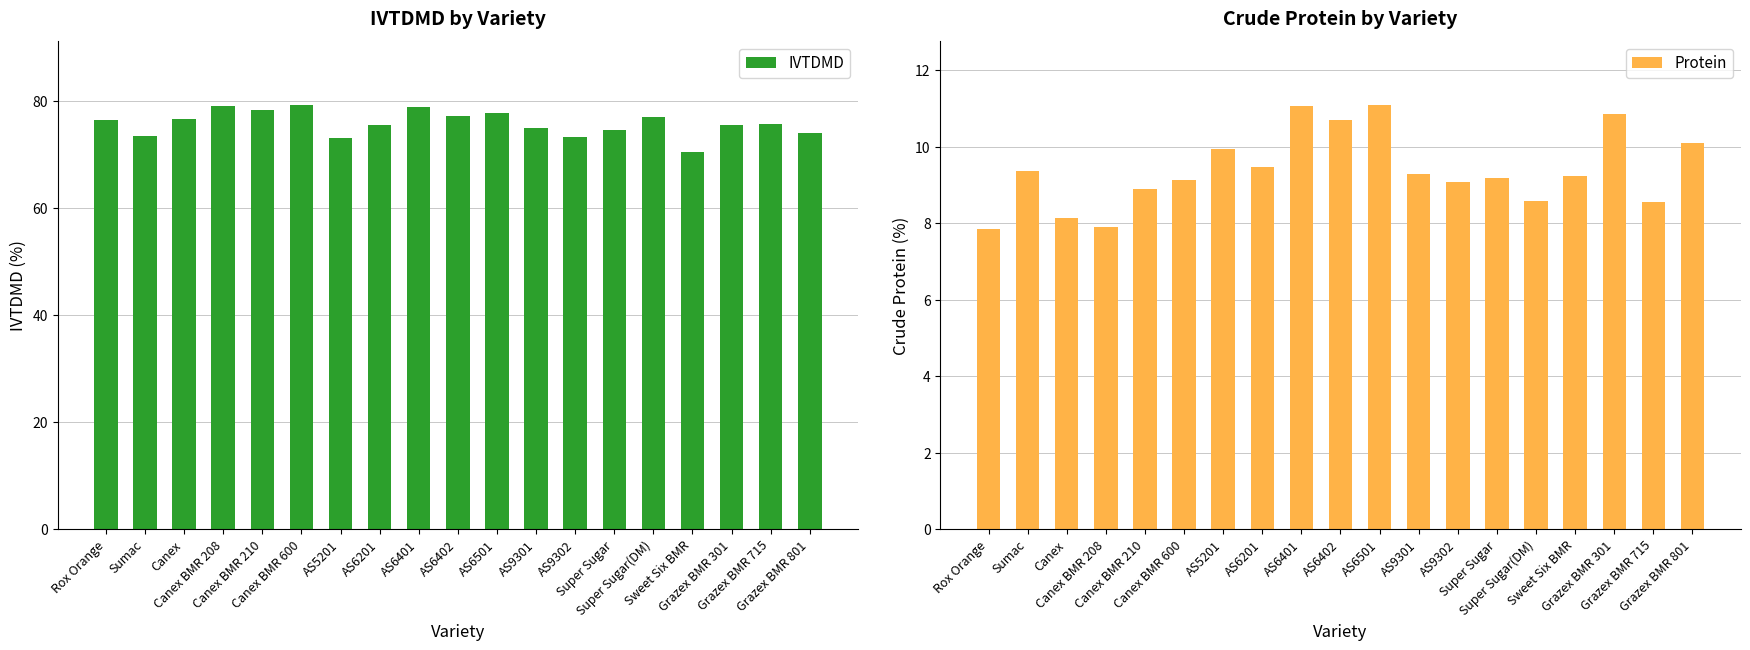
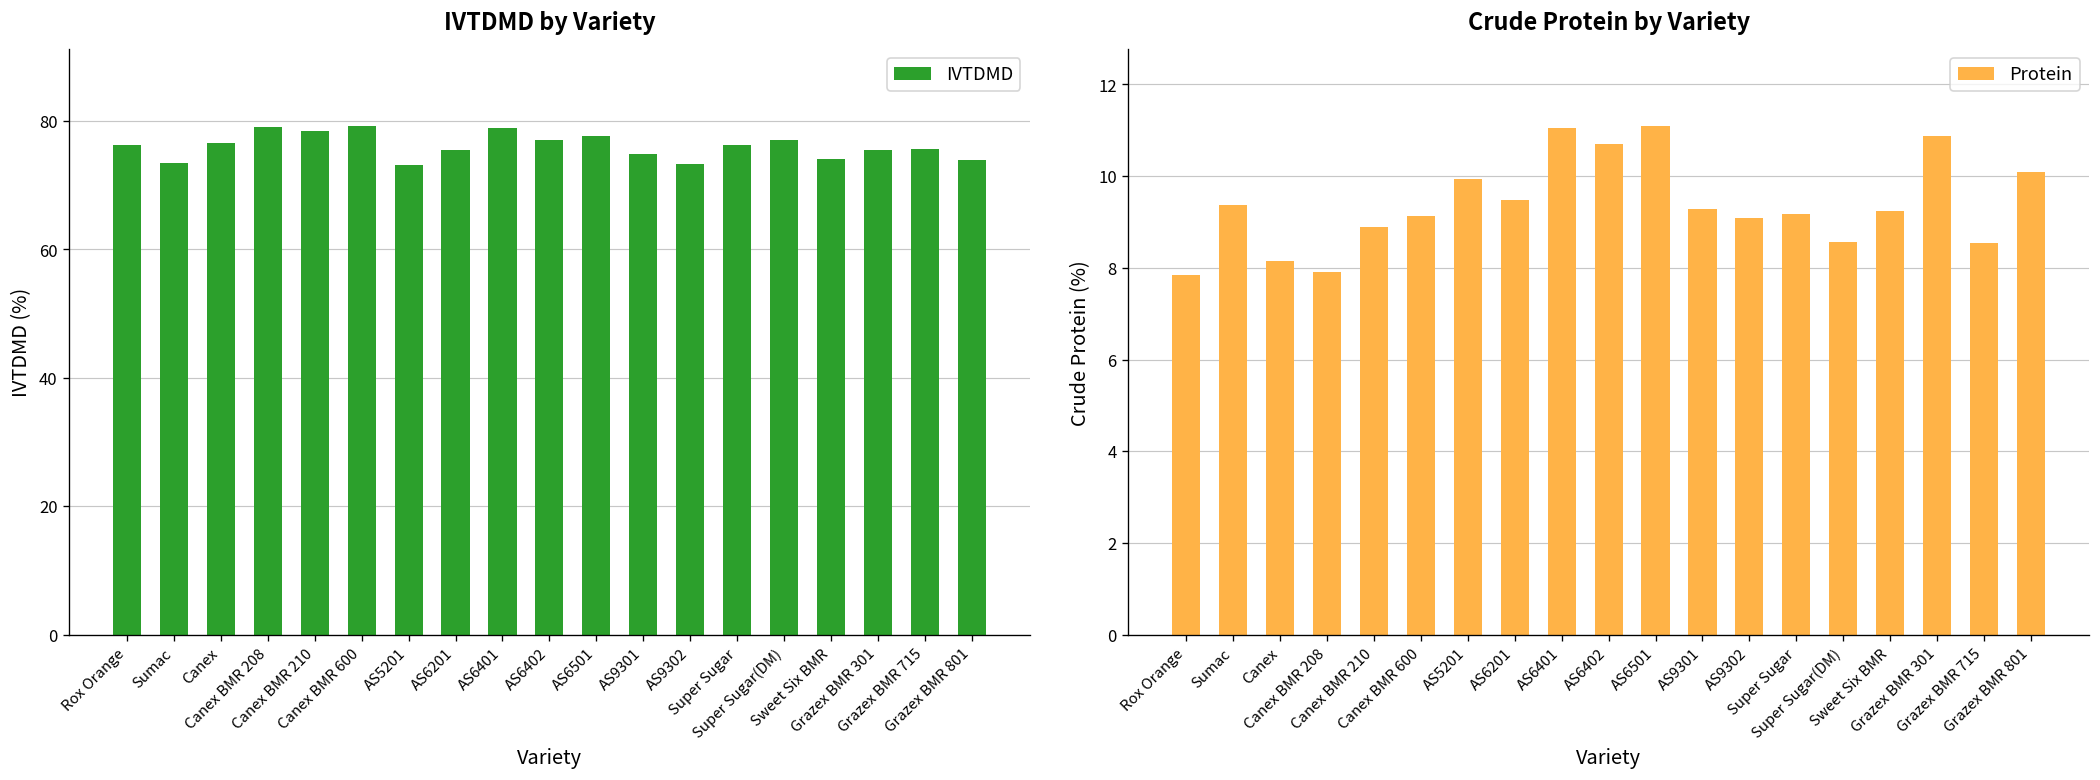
IVTDMD by Variety, Super Sugar: 75 -> 76
IVTDMD by Variety, Sweet Six BMR: 70 -> 74
